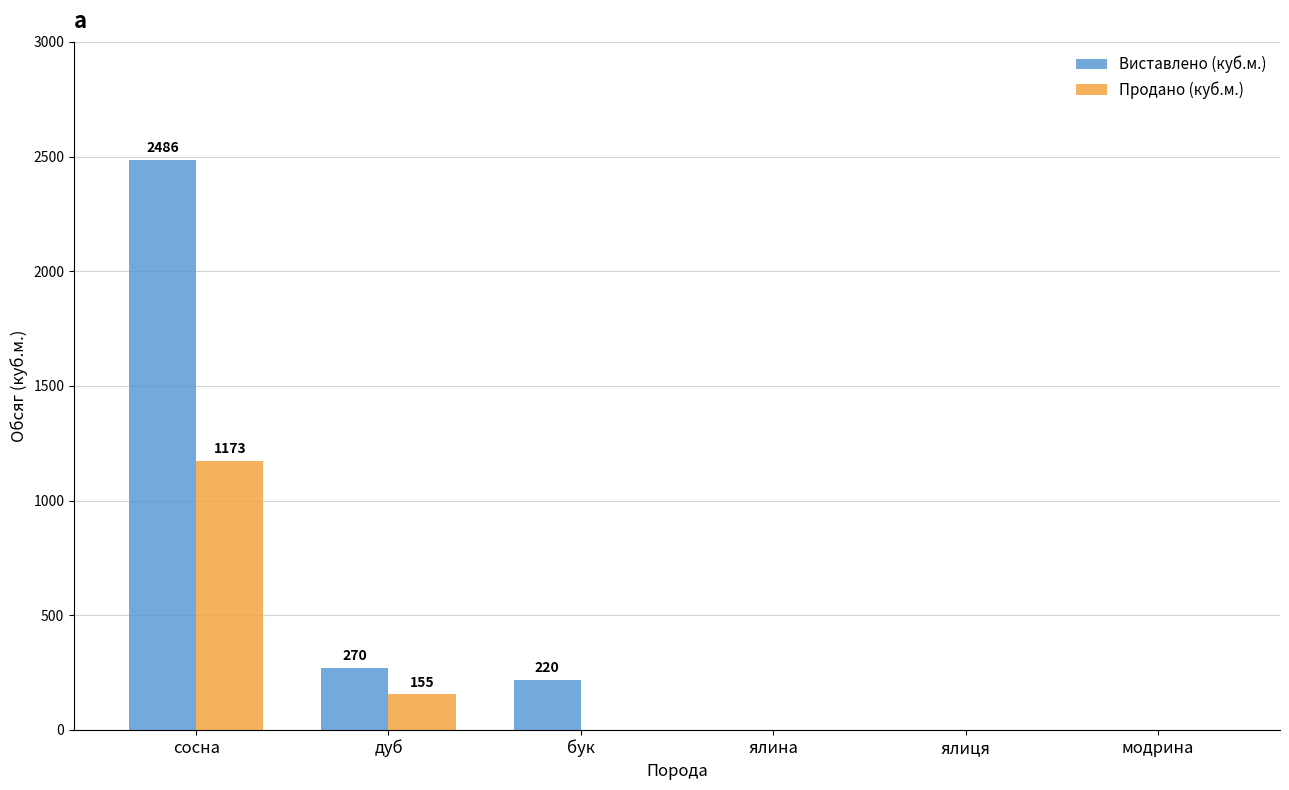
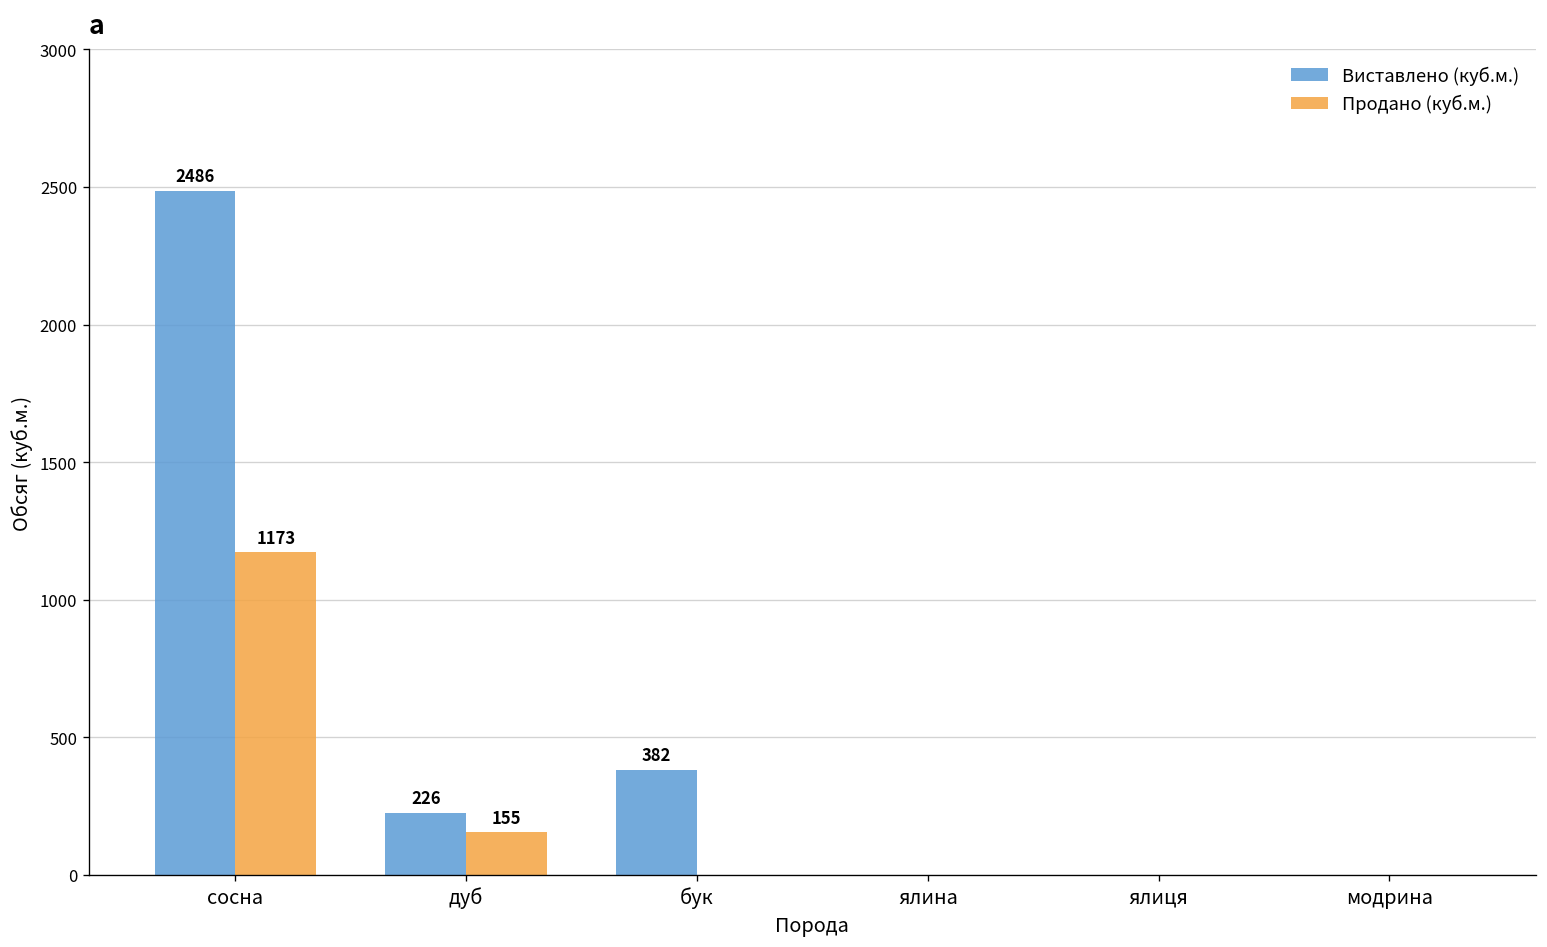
Виставлено (куб.м.), дуб: 270 -> 226
Виставлено (куб.м.), бук: 220 -> 382
